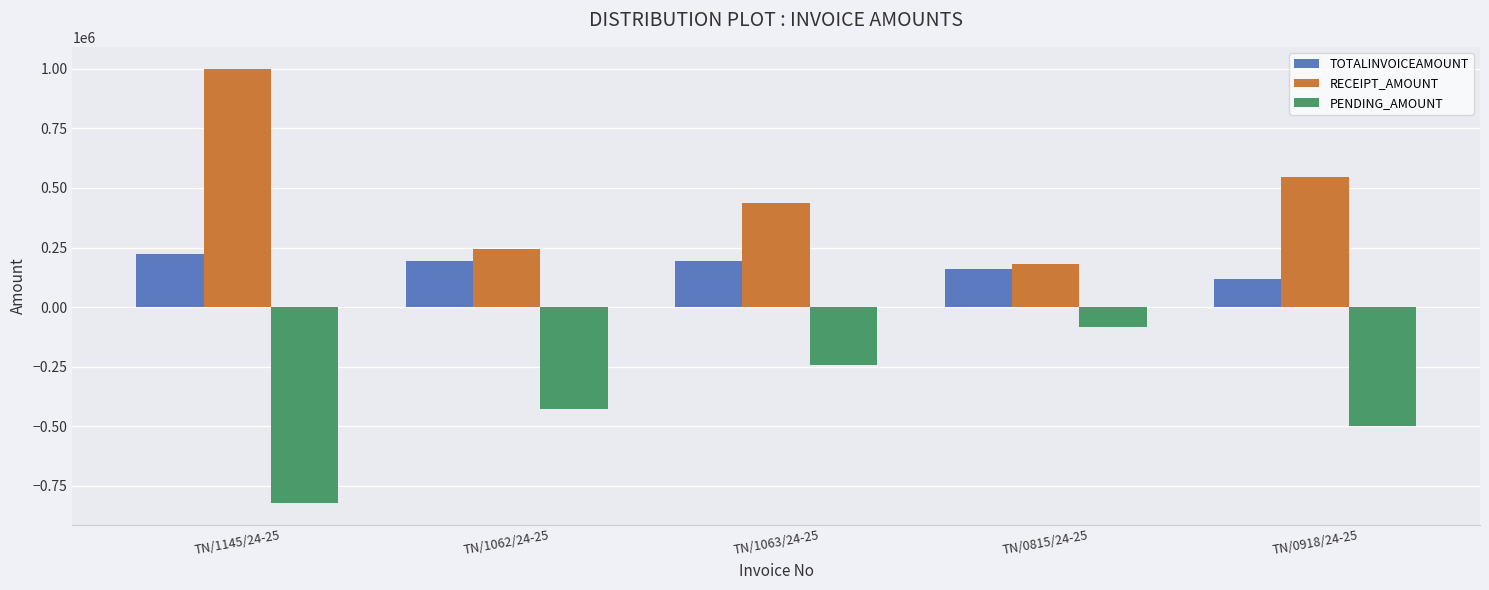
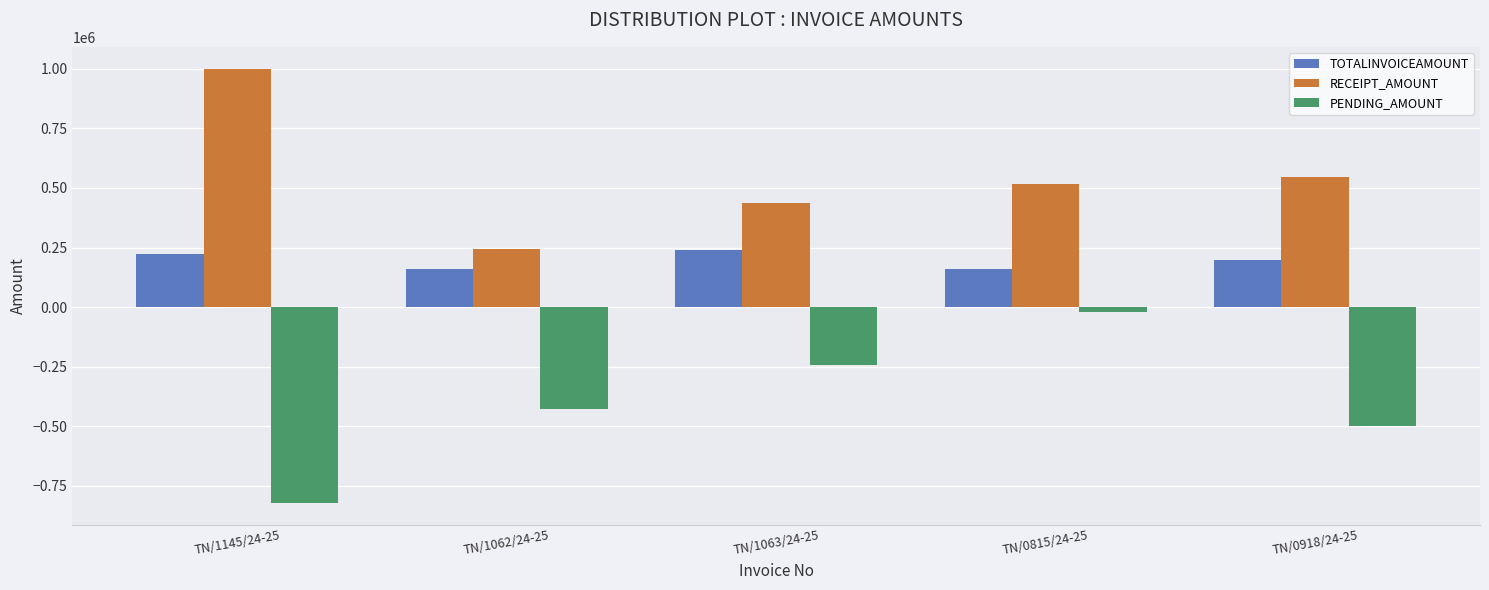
TOTALINVOICEAMOUNT, TN/1062/24-25: 190000 -> 160000
TOTALINVOICEAMOUNT, TN/1063/24-25: 200000 -> 240000
RECEIPT_AMOUNT, TN/0815/24-25: 180000 -> 520000
PENDING_AMOUNT, TN/0815/24-25: -80000 -> -20000
TOTALINVOICEAMOUNT, TN/0918/24-25: 120000 -> 200000
